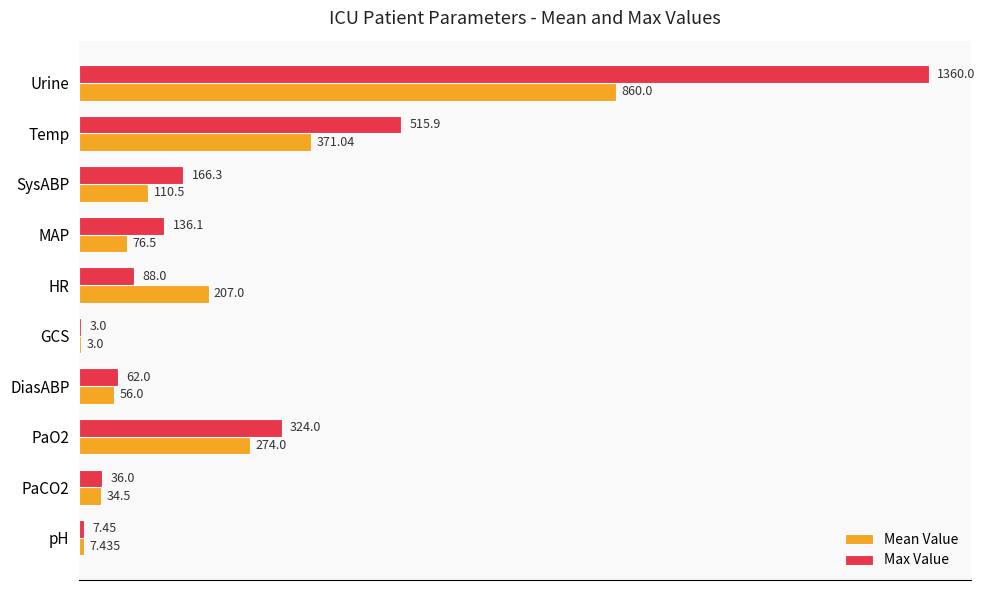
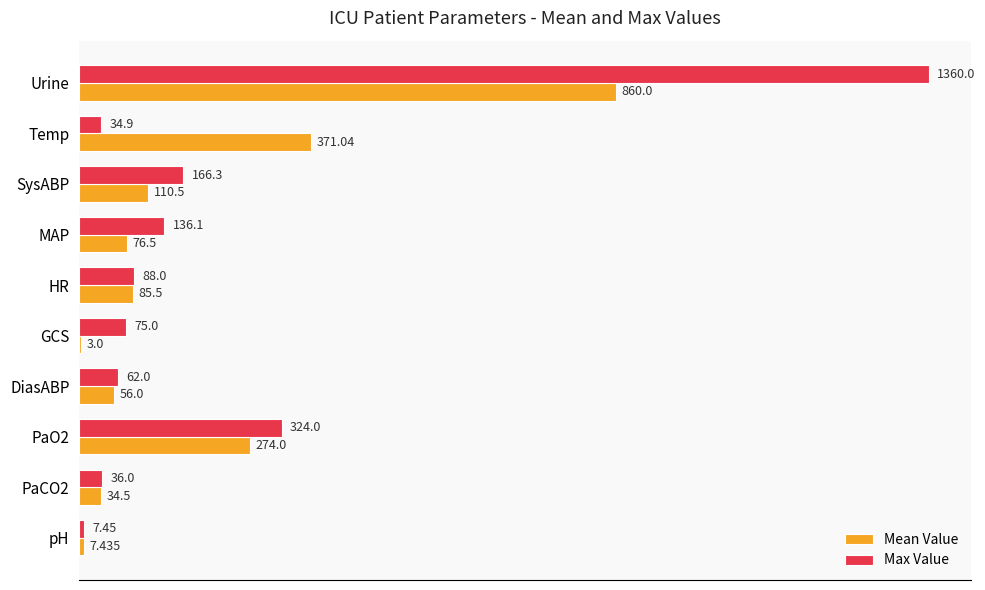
Max Value, Temp: 515.9 -> 34.9
Mean Value, HR: 207.0 -> 85.5
Max Value, GCS: 3.0 -> 75.0
